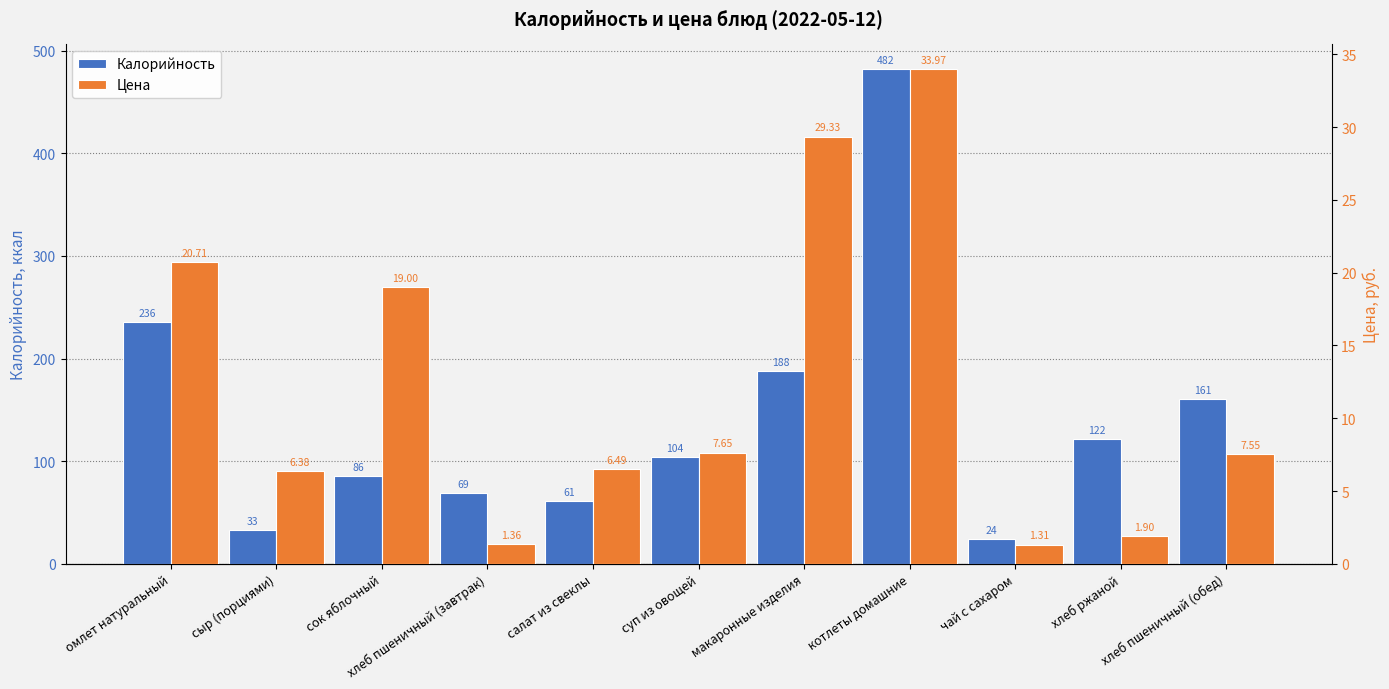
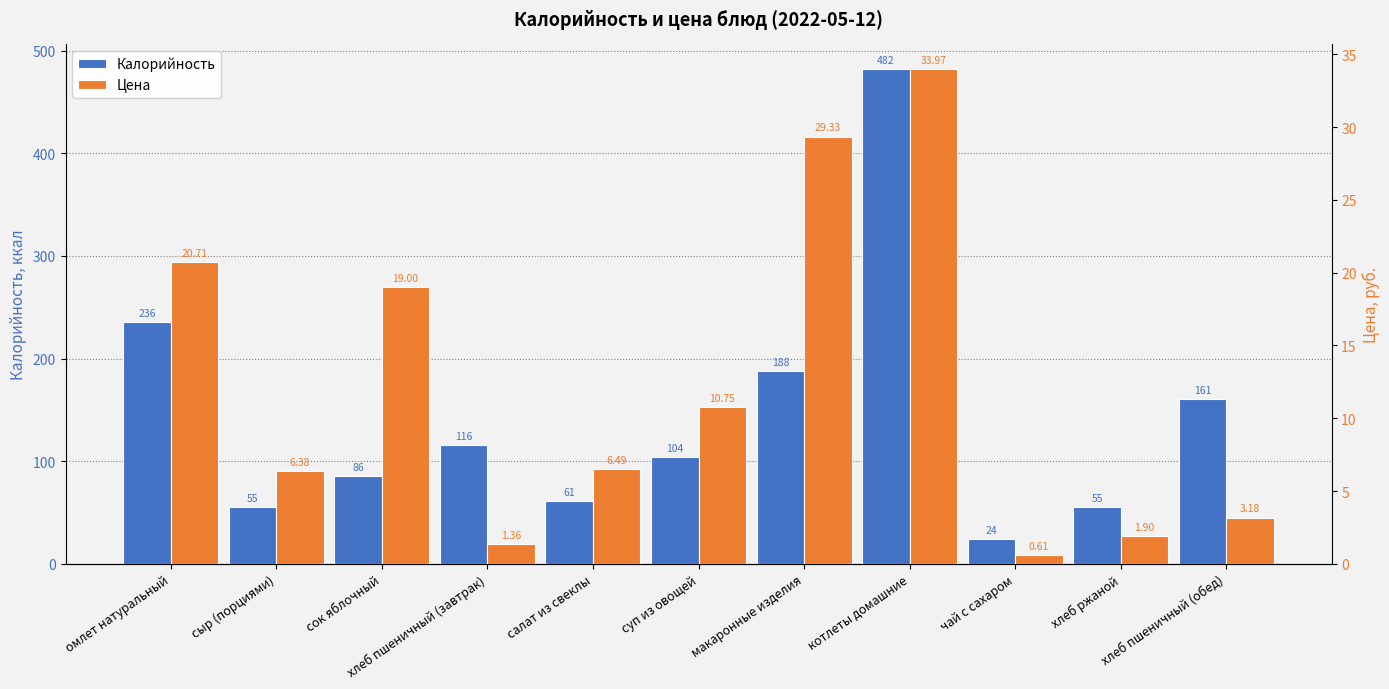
Калорийность, сыр (порциями): 33 -> 55
Калорийность, хлеб пшеничный (завтрак): 69 -> 116
Калорийность, хлеб ржаной: 122 -> 55
Цена, суп из овощей: 7.65 -> 10.75
Цена, чай с сахаром: 1.31 -> 0.61
Цена, хлеб пшеничный (обед): 7.55 -> 3.18
